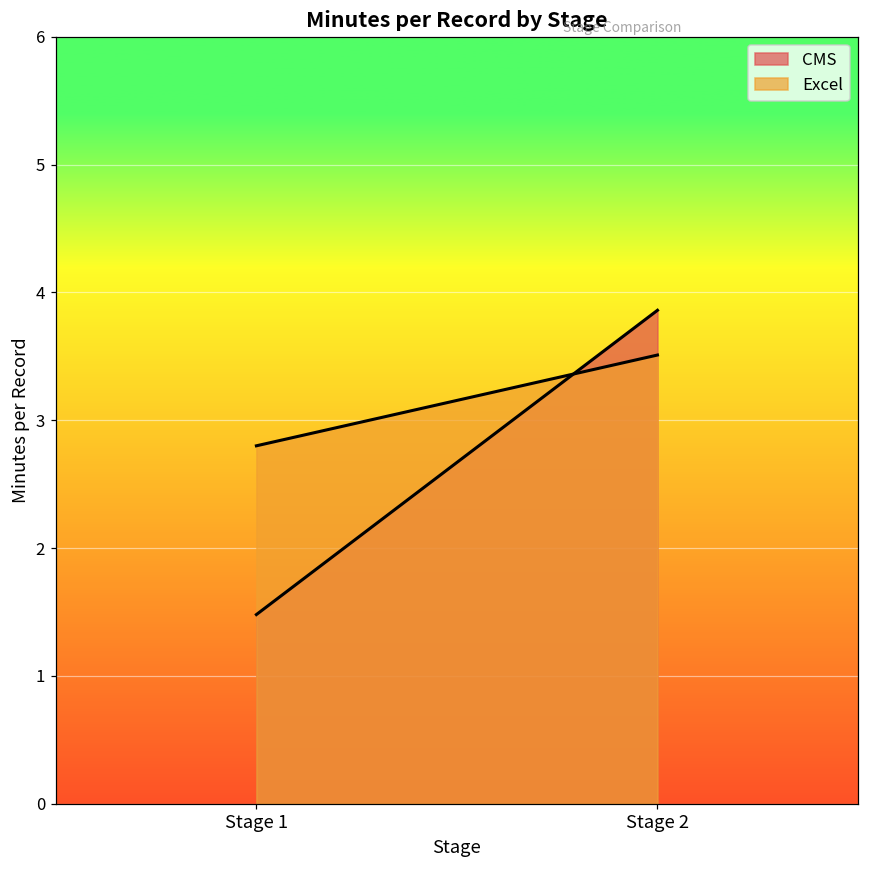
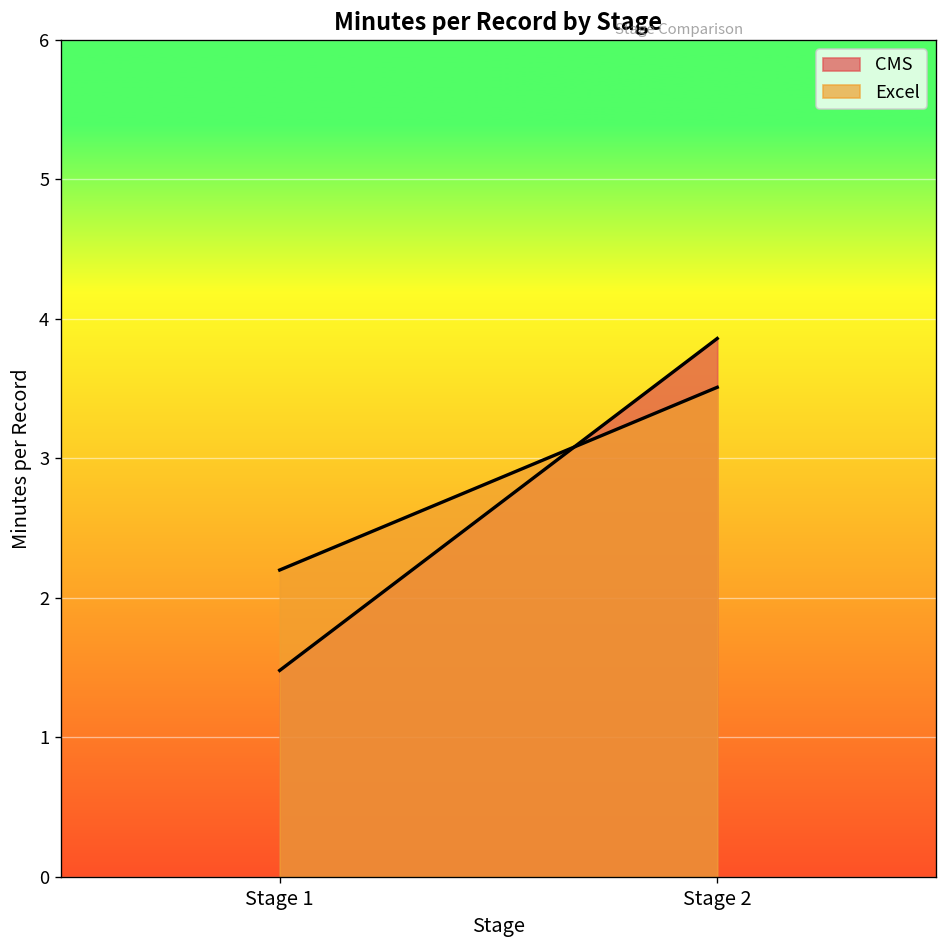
Excel, Stage 1: 2.8 -> 2.2
